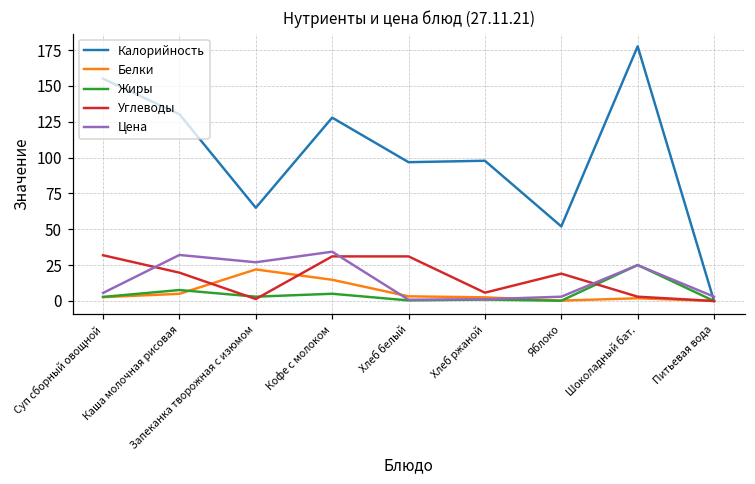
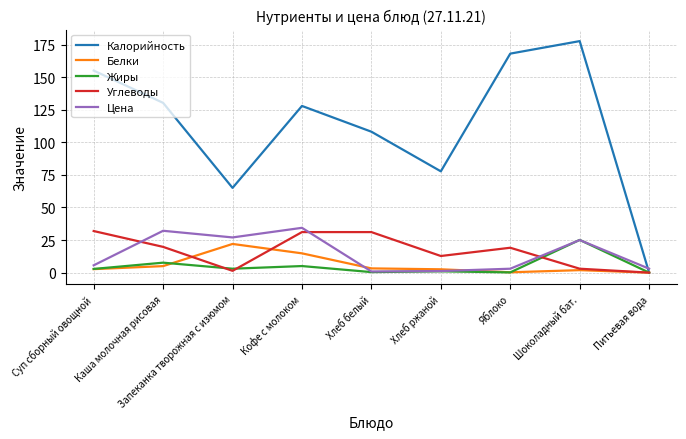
Калорийность, Хлеб белый: 97 -> 108
Калорийность, Хлеб ржаной: 98 -> 78
Углеводы, Хлеб ржаной: 6 -> 13
Калорийность, Яблоко: 52 -> 168
